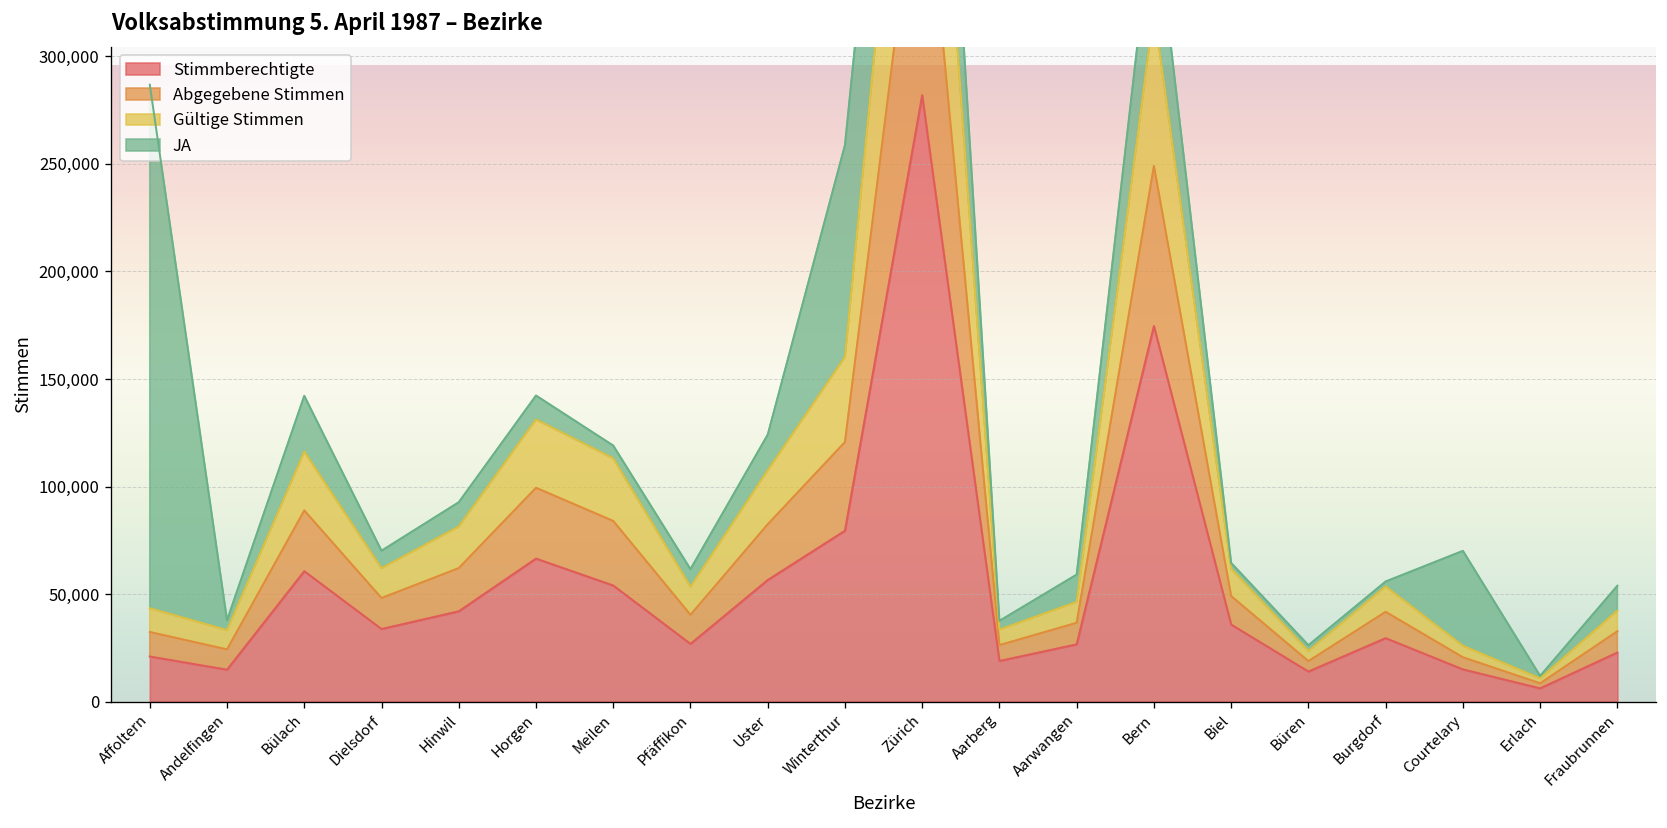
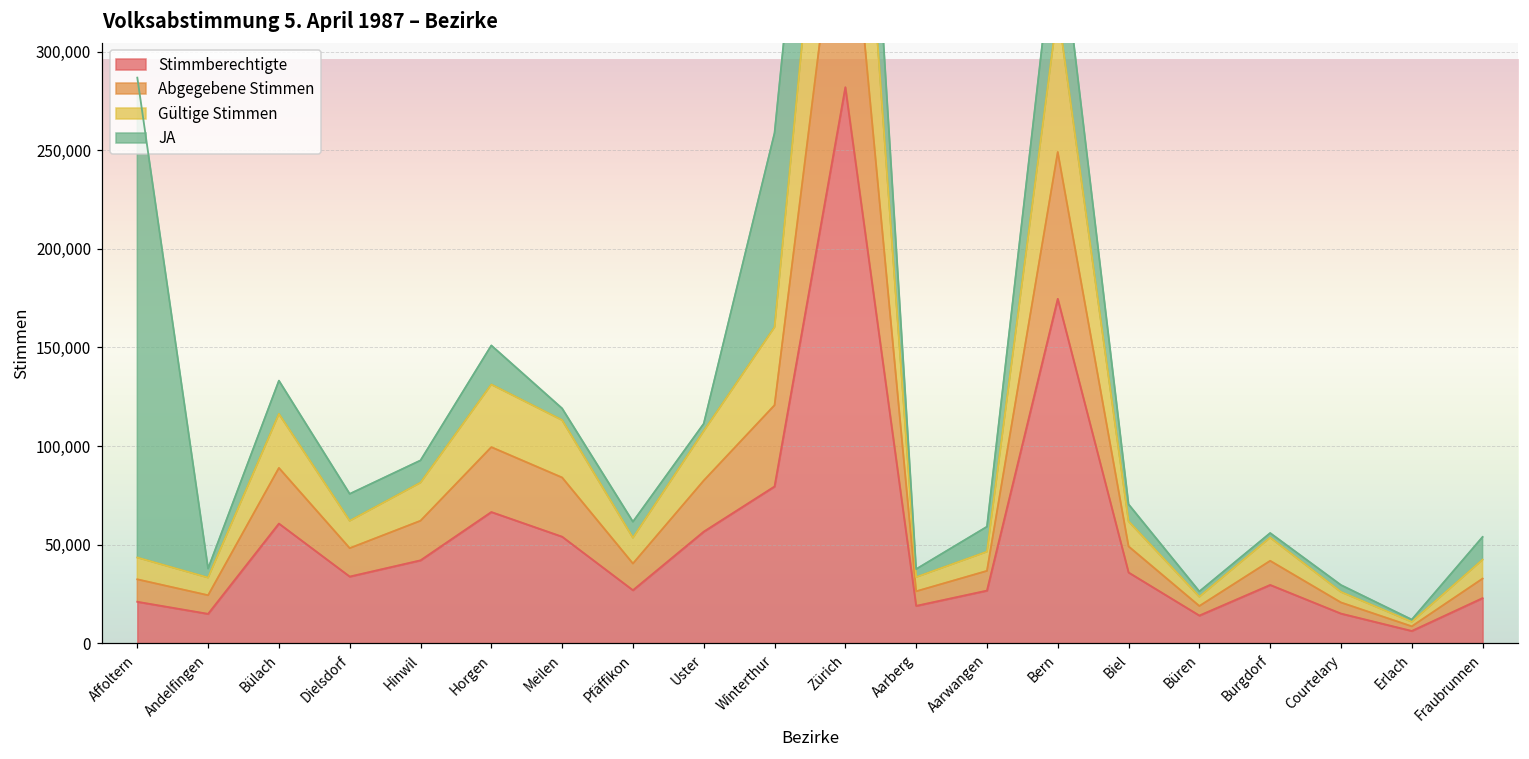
JA, Bülach: 26,000 -> 17,000
JA, Dielsdorf: 8,000 -> 14,000
JA, Horgen: 11,000 -> 20,000
JA, Uster: 17,000 -> 4,000
JA, Biel: 3,000 -> 9,000
JA, Courtelary: 44,000 -> 3,000
